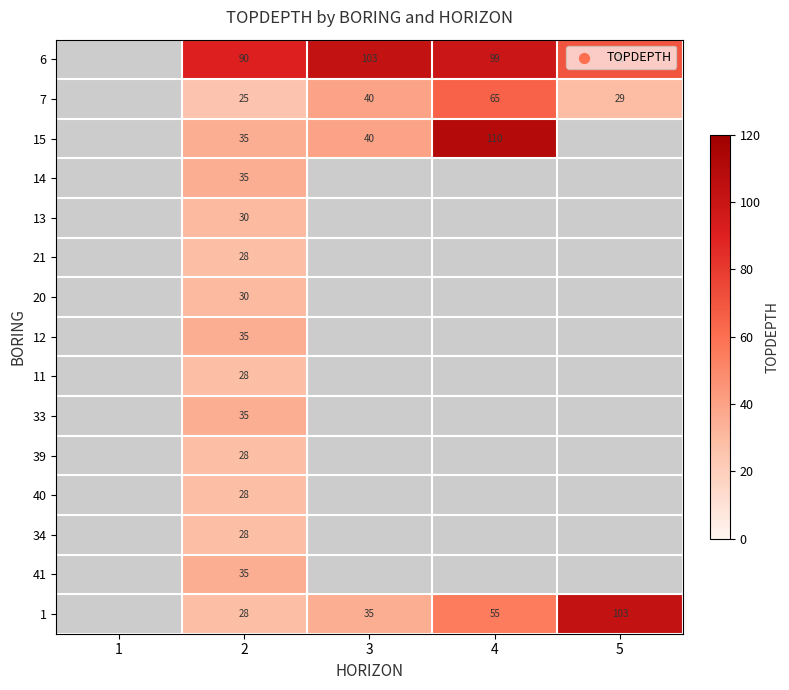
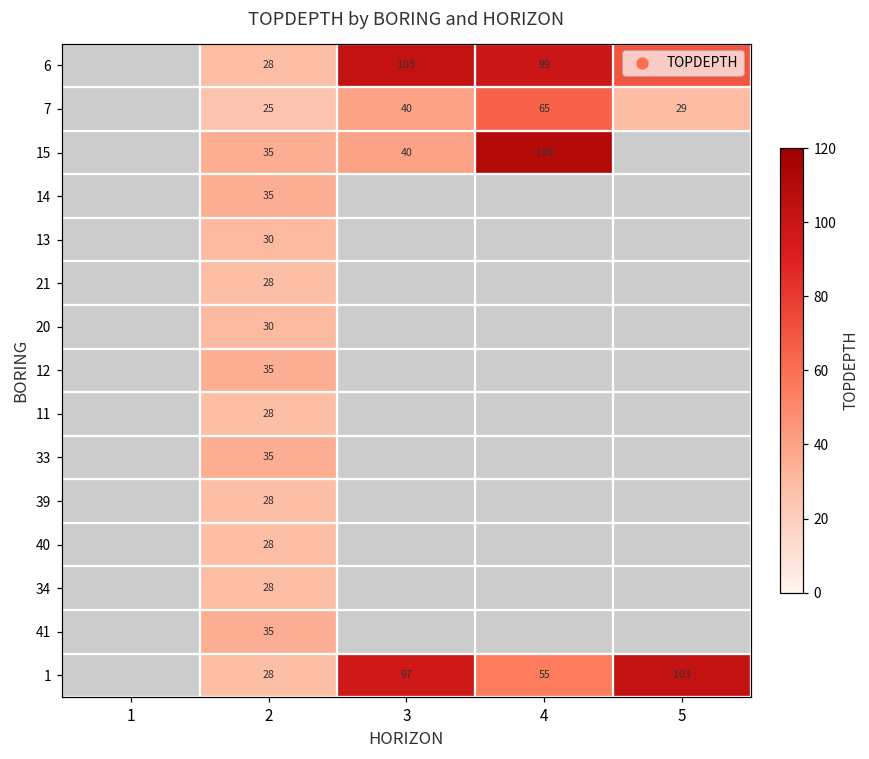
6, 2: 90 -> 28
1, 3: 35 -> 97
